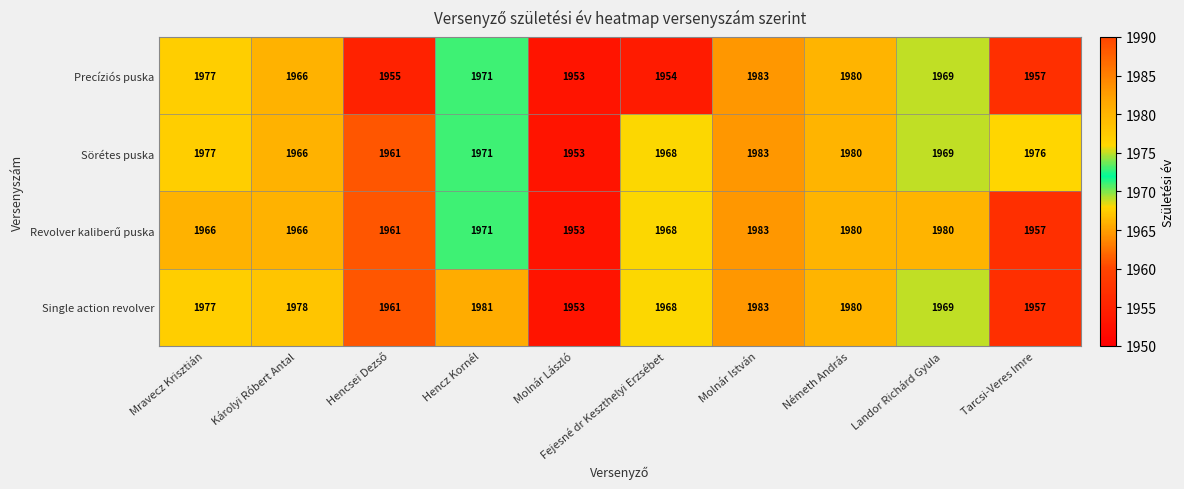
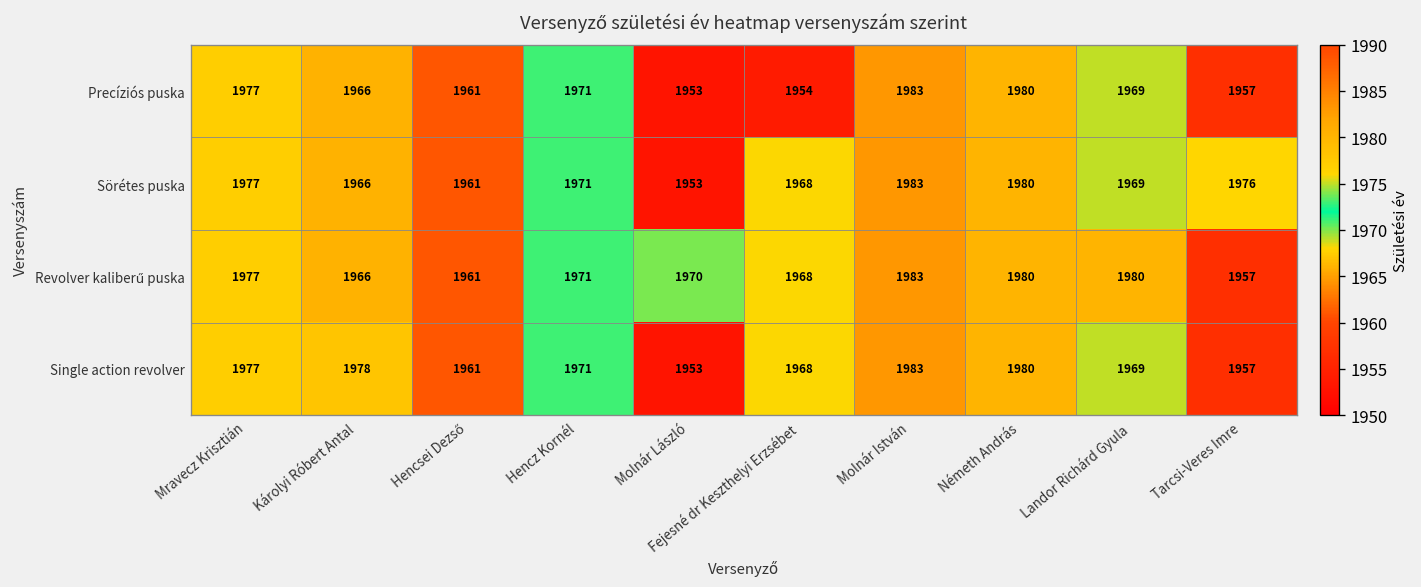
Precíziós puska, Hencsei Dezső: 1955 -> 1961
Revolver kaliberű puska, Mravecz Krisztián: 1966 -> 1977
Revolver kaliberű puska, Molnár László: 1953 -> 1970
Single action revolver, Hencz Kornél: 1981 -> 1971
